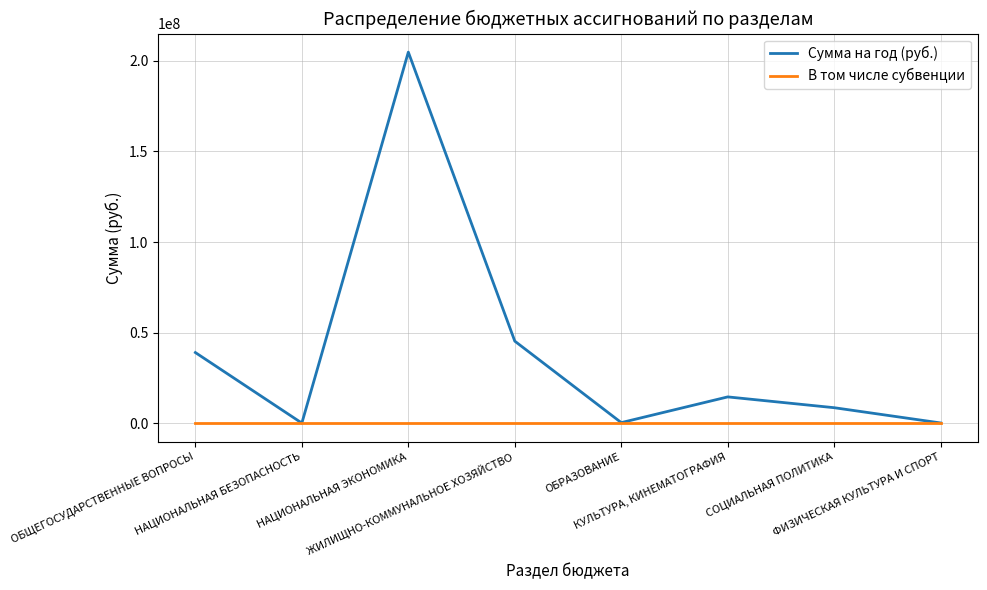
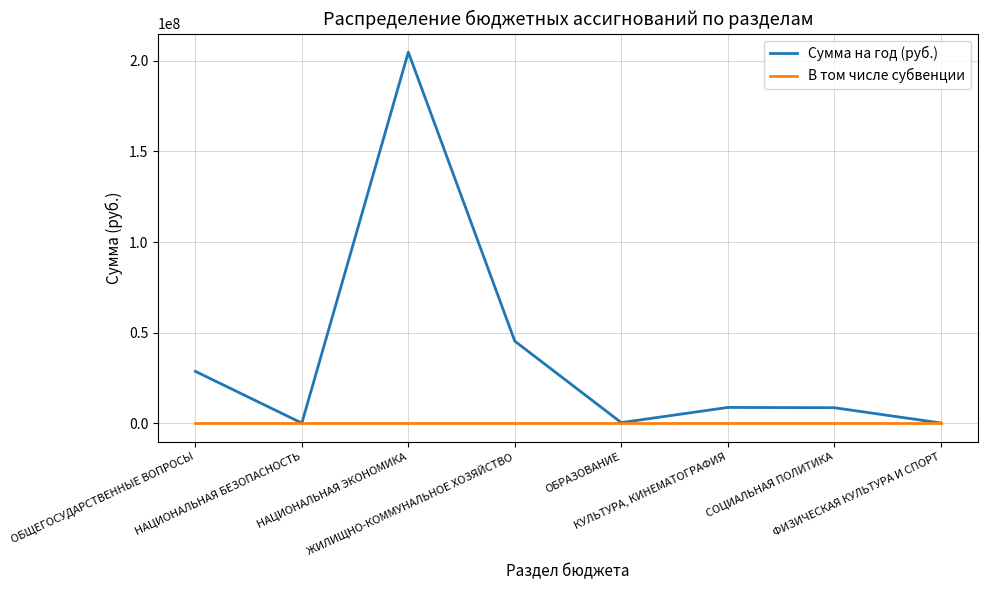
Сумма на год (руб.), ОБЩЕГОСУДАРСТВЕННЫЕ ВОПРОСЫ: 39000000 -> 29000000
Сумма на год (руб.), КУЛЬТУРА, КИНЕМАТОГРАФИЯ: 14000000 -> 9000000
